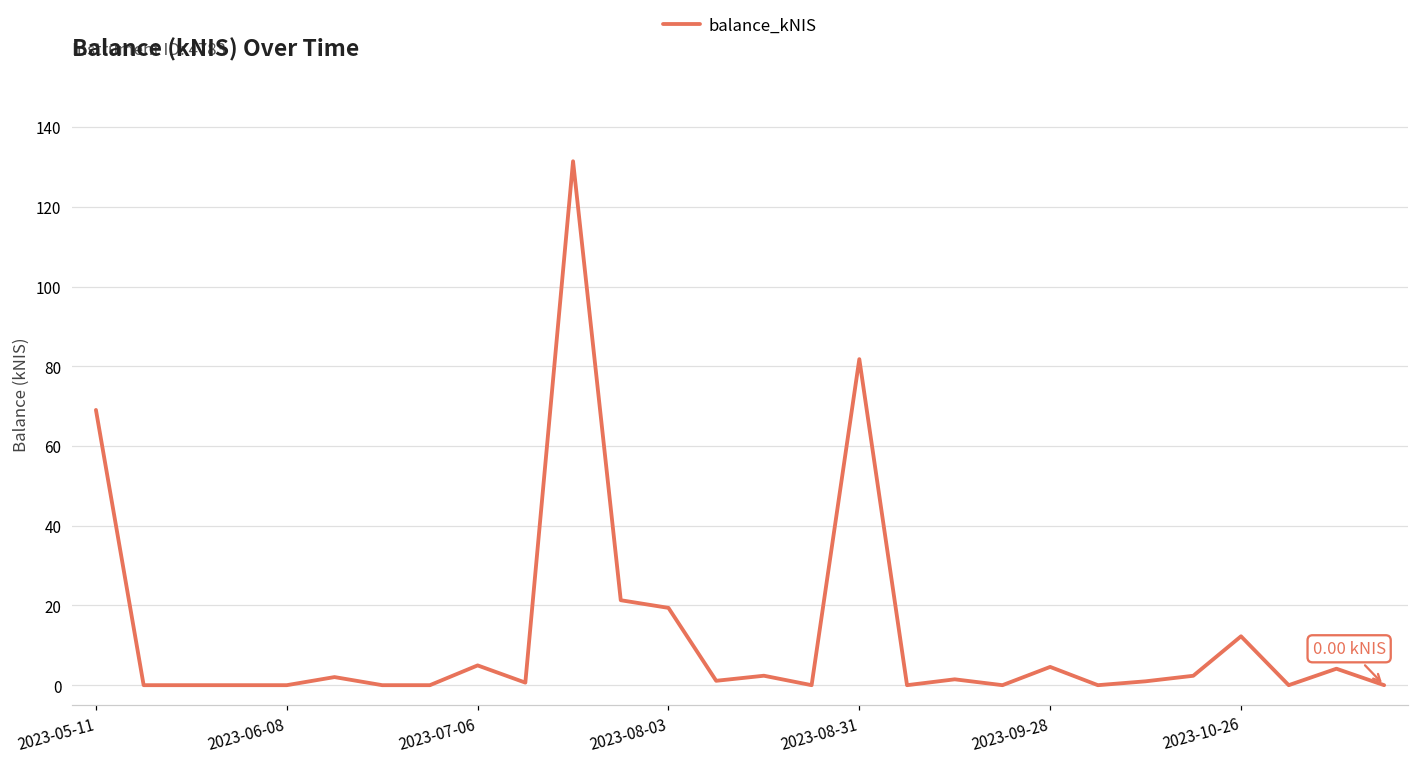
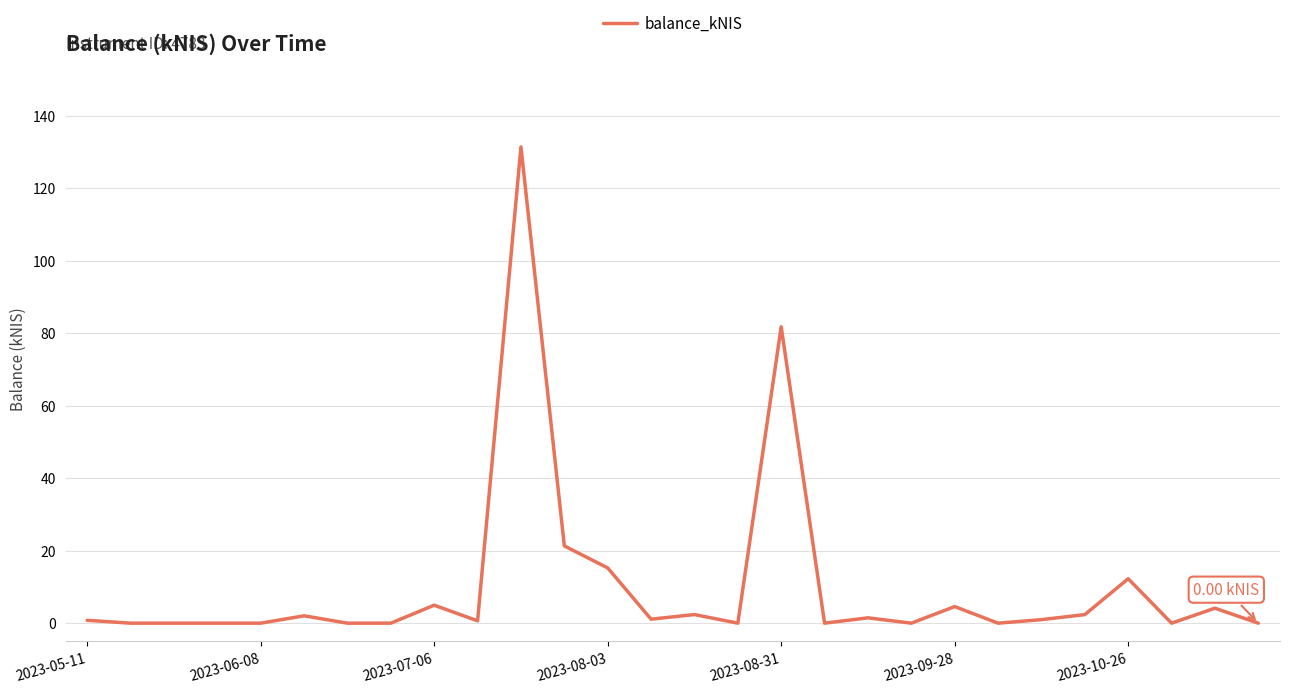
2023-05-11: 69 -> 1
2023-08-03: 19 -> 15
